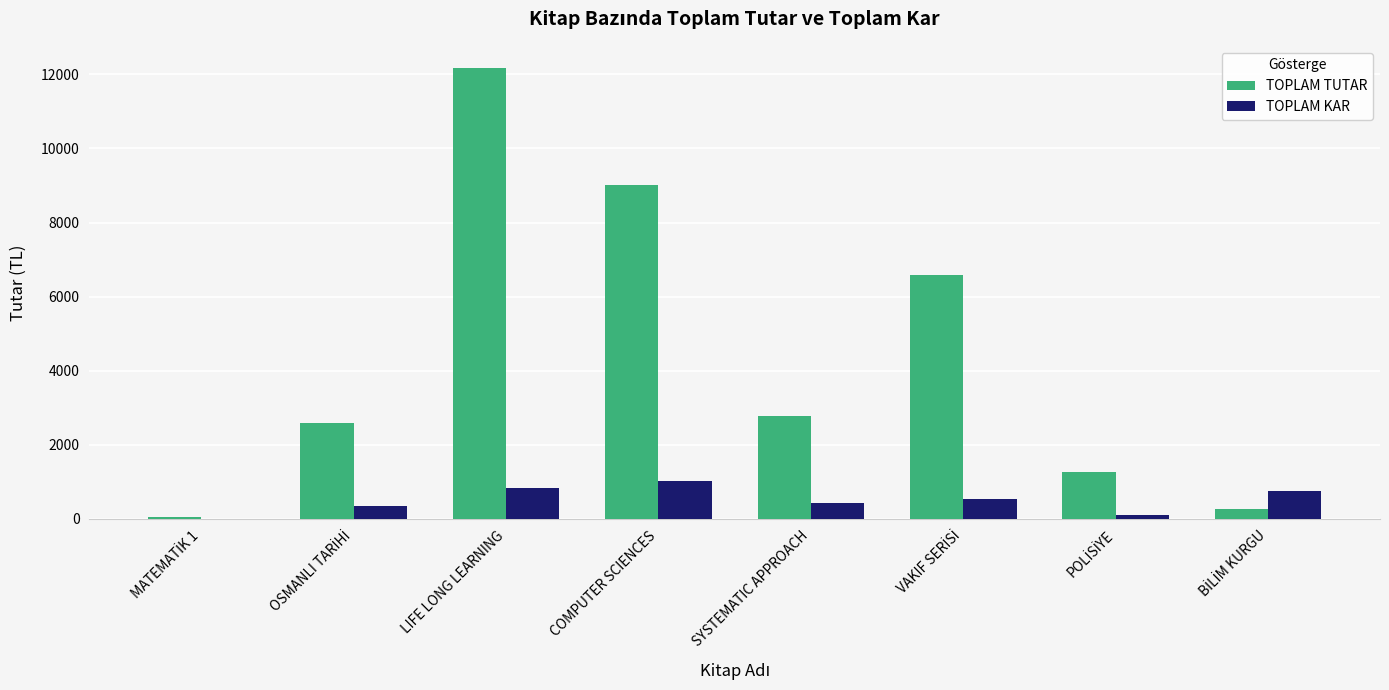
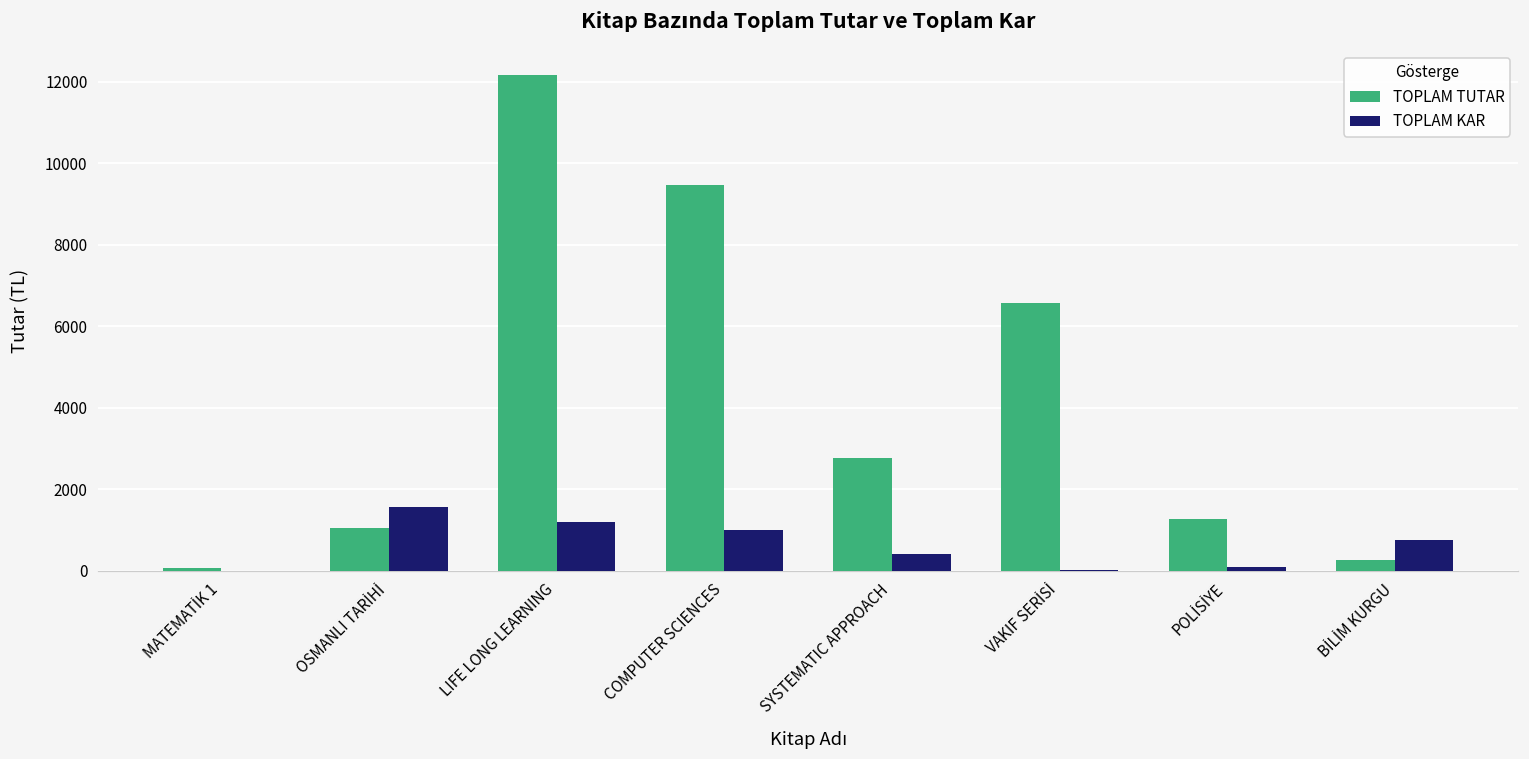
TOPLAM TUTAR, OSMANLI TARİHİ: 2600 -> 1000
TOPLAM KAR, OSMANLI TARİHİ: 400 -> 1600
TOPLAM KAR, LIFE LONG LEARNING: 800 -> 1200
TOPLAM TUTAR, COMPUTER SCIENCES: 9000 -> 9500
TOPLAM KAR, VAKIF SERİSİ: 500 -> 0
